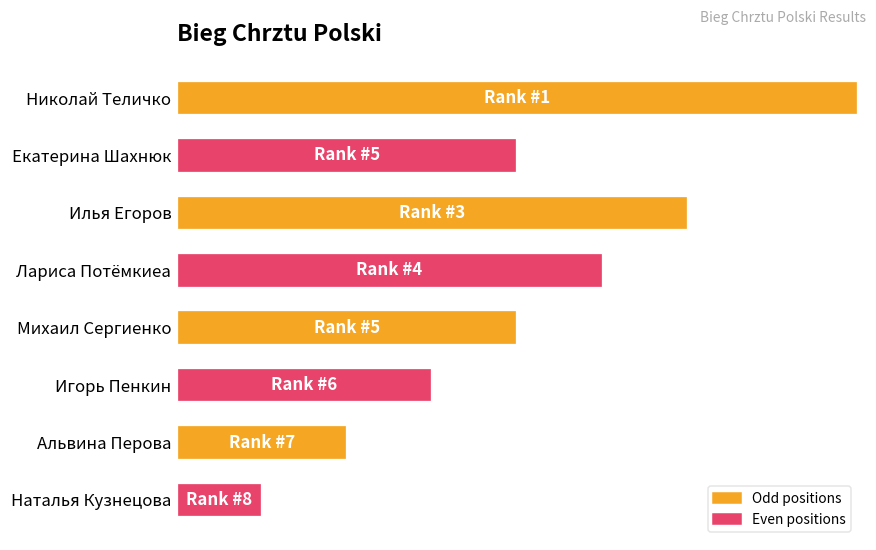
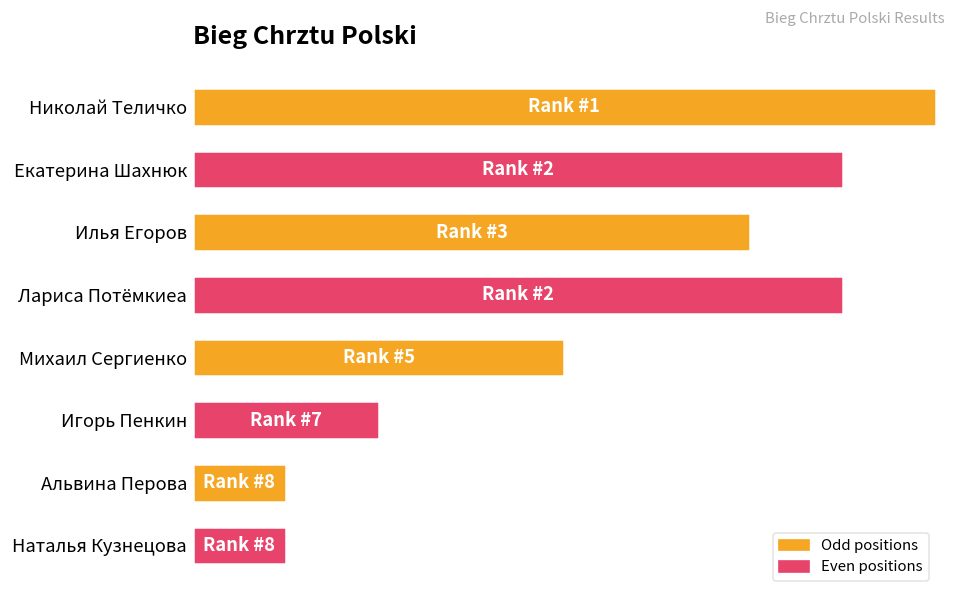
Екатерина Шахнюк: 5 -> 2
Лариса Потёмкиеа: 4 -> 2
Игорь Пенкин: 6 -> 7
Альвина Перова: 7 -> 8
